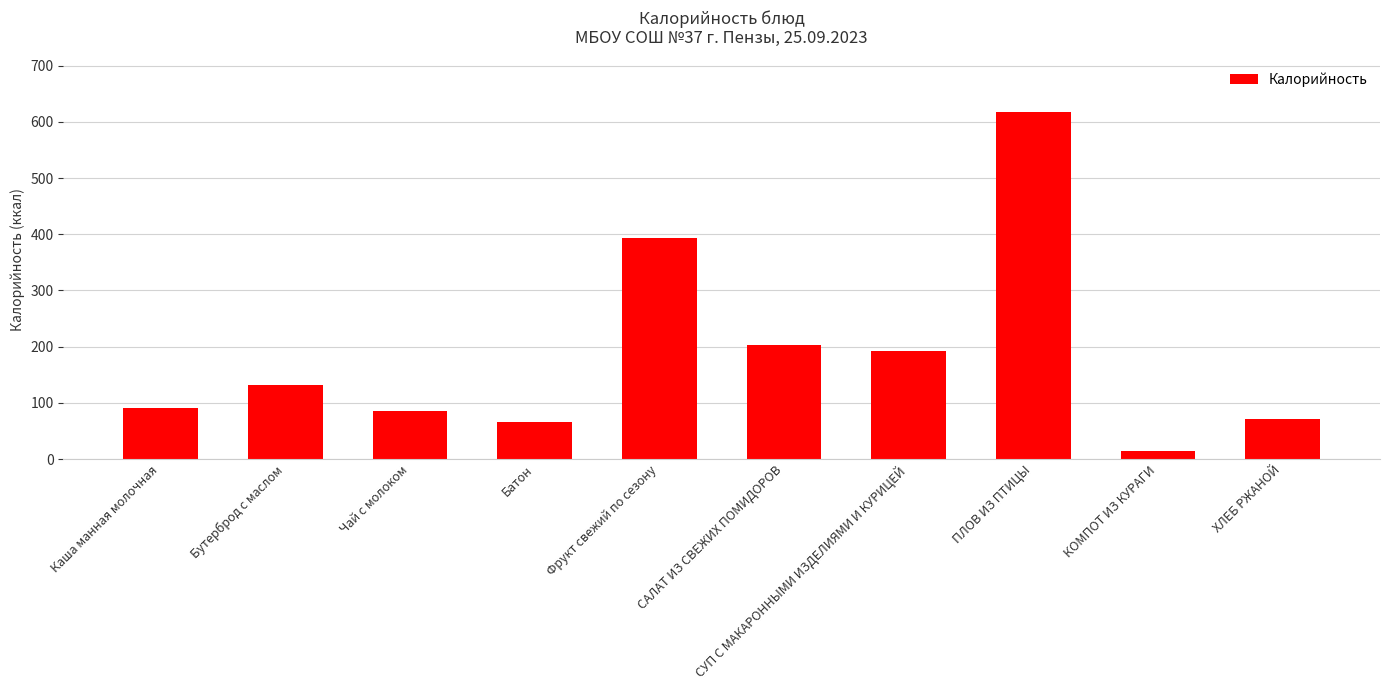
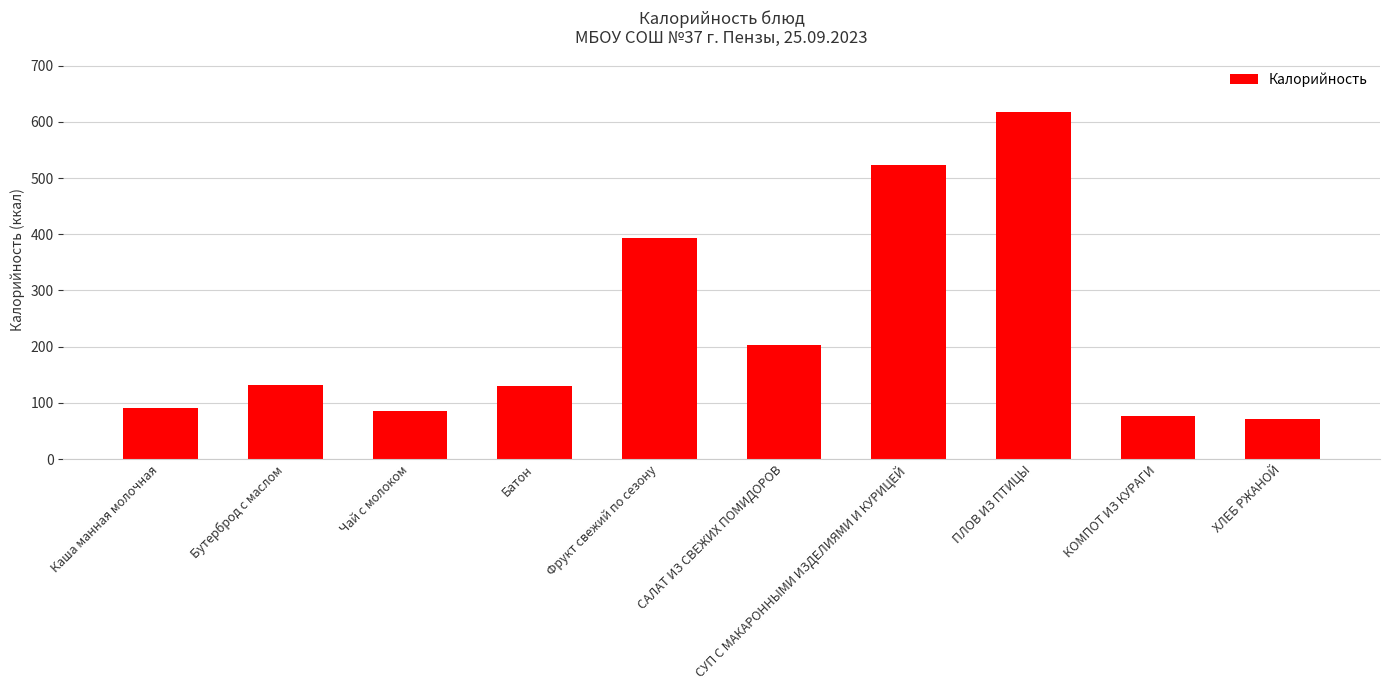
Батон: 70 -> 130
СУП С МАКАРОННЫМИ ИЗДЕЛИЯМИ И КУРИЦЕЙ: 190 -> 520
КОМПОТ ИЗ КУРАГИ: 10 -> 80
